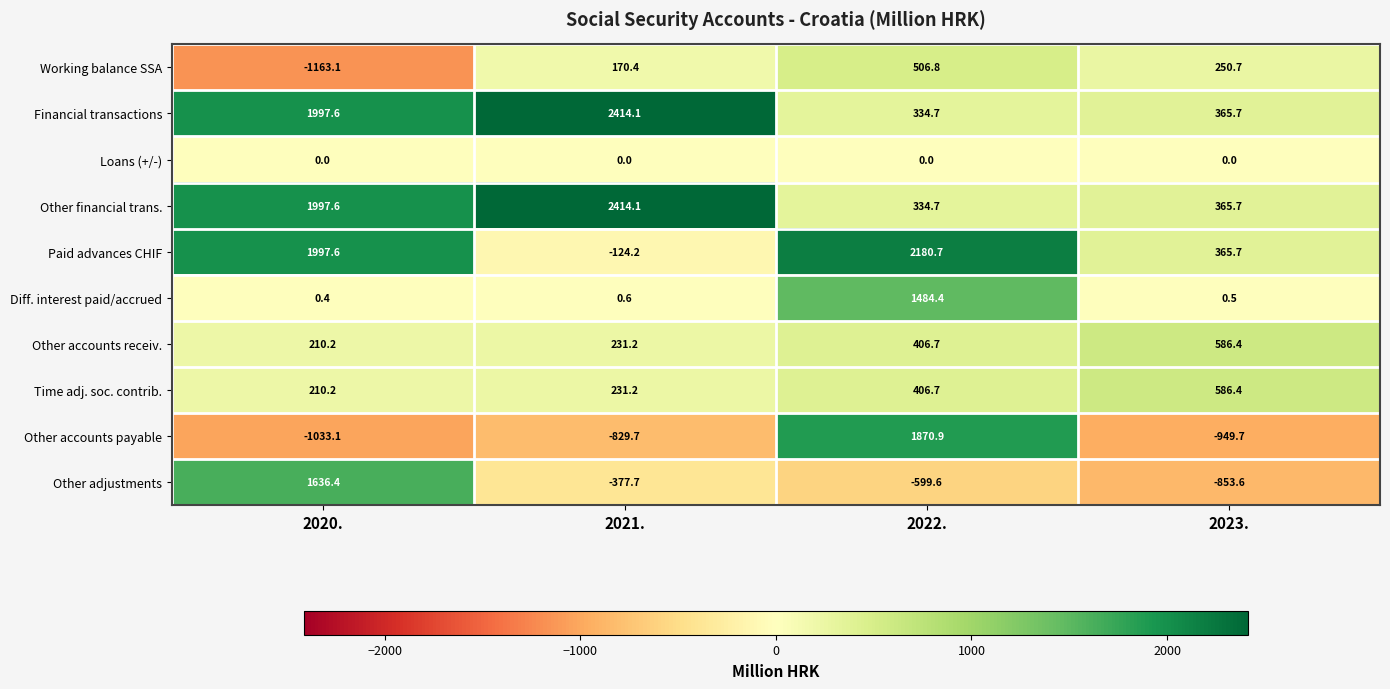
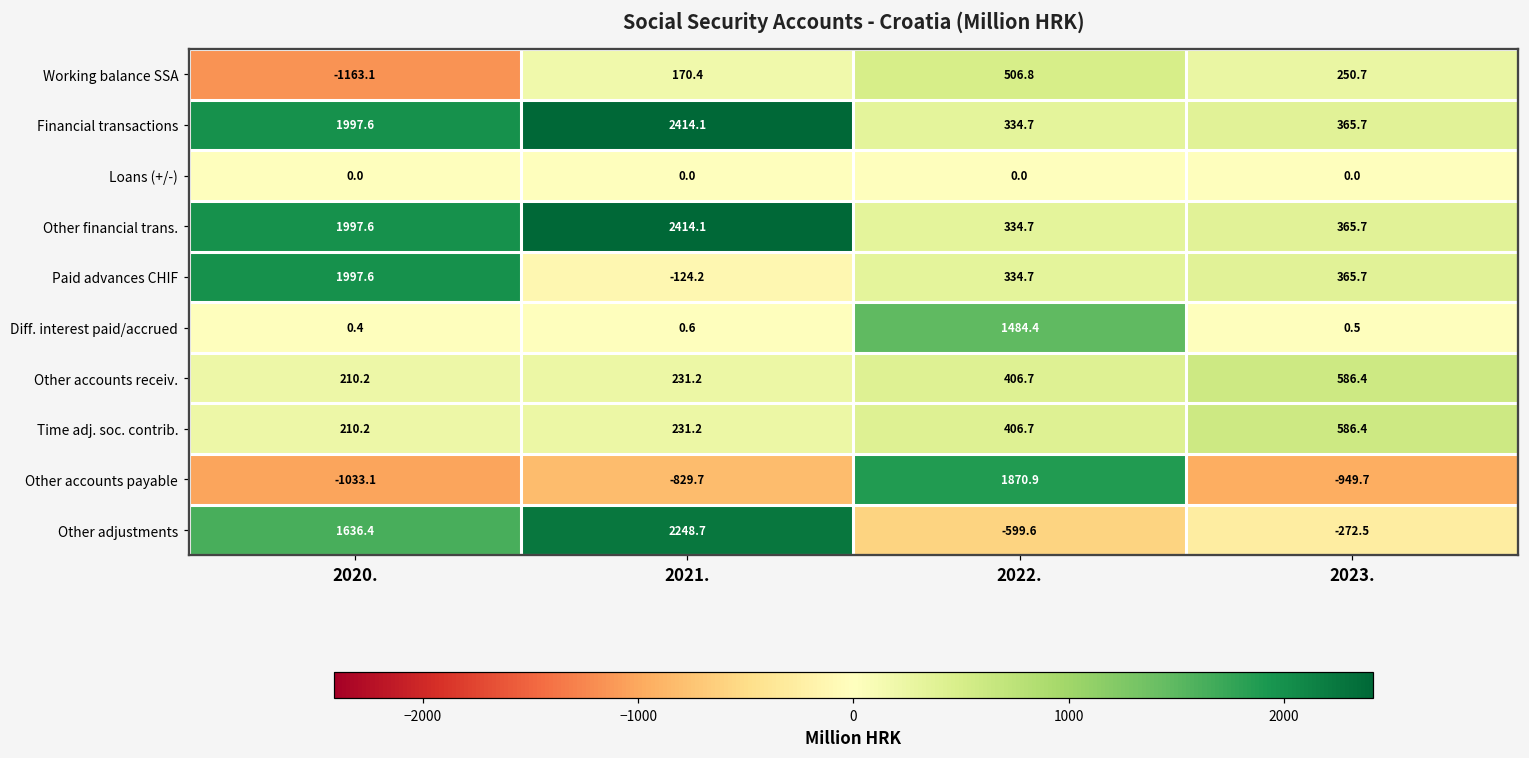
Paid advances CHIF, 2022.: 2180.7 -> 334.7
Other adjustments, 2021.: -377.7 -> 2248.7
Other adjustments, 2023.: -853.6 -> -272.5
